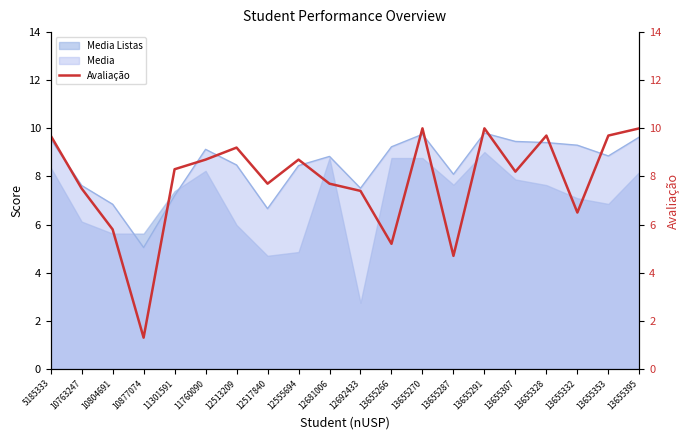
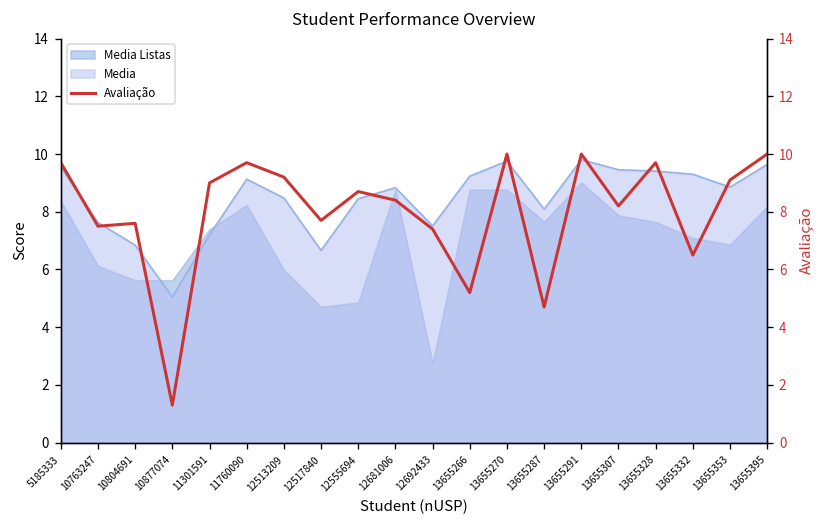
Avaliação, 10804691: 5.8 -> 7.6
Avaliação, 11301591: 8.3 -> 9.0
Avaliação, 11760090: 8.7 -> 9.7
Avaliação, 12681006: 7.7 -> 8.4
Avaliação, 13655353: 9.7 -> 9.1
